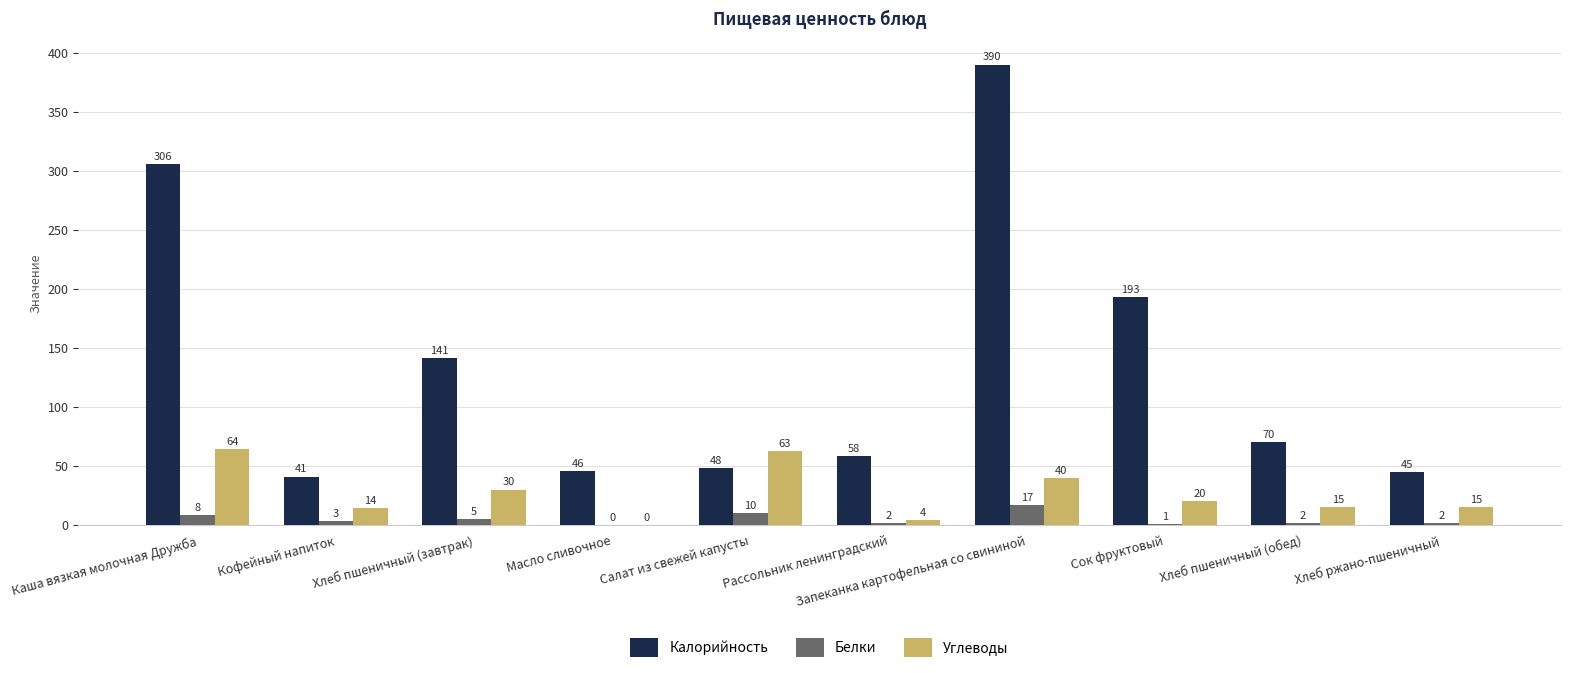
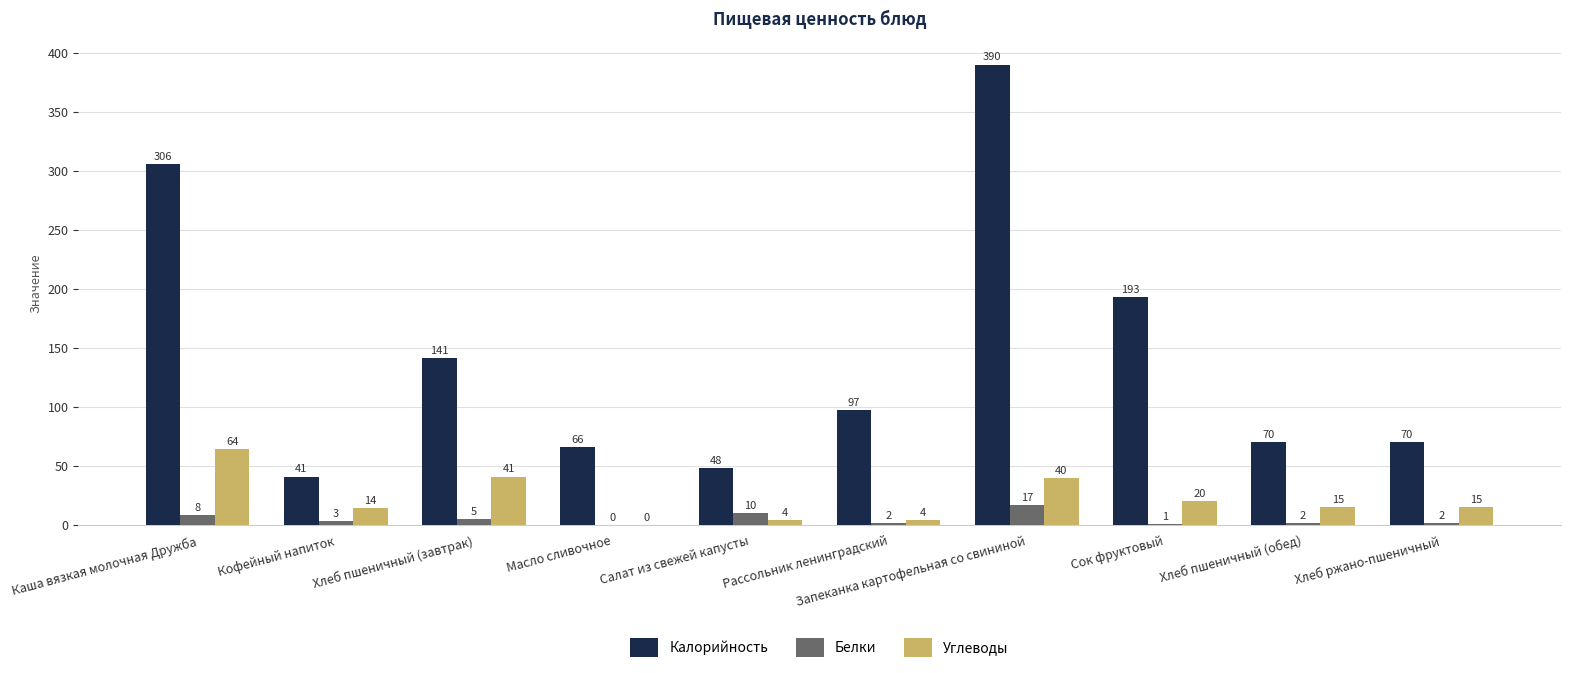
Углеводы, Хлеб пшеничный (завтрак): 30 -> 41
Калорийность, Масло сливочное: 46 -> 66
Углеводы, Салат из свежей капусты: 63 -> 4
Калорийность, Рассольник ленинградский: 58 -> 97
Калорийность, Хлеб ржано-пшеничный: 45 -> 70
